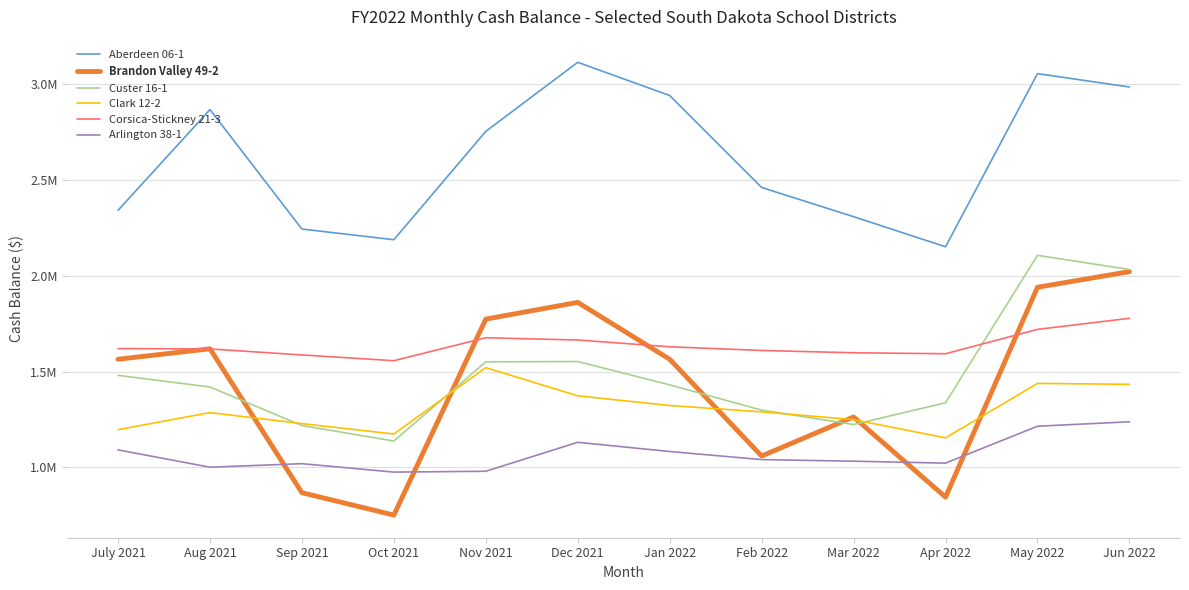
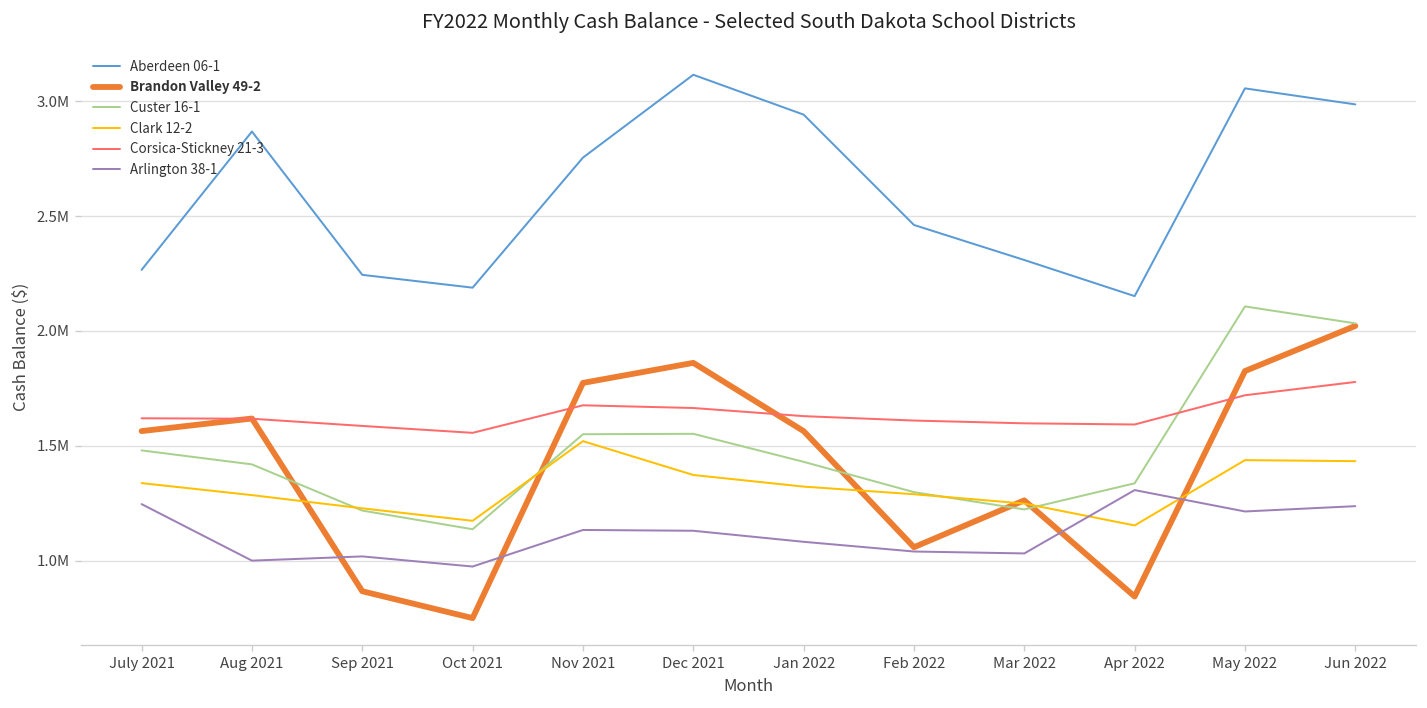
Aberdeen 06-1, July 2021: 2340000 -> 2270000
Clark 12-2, July 2021: 1200000 -> 1340000
Arlington 38-1, July 2021: 1090000 -> 1250000
Arlington 38-1, Nov 2021: 980000 -> 1130000
Arlington 38-1, Apr 2022: 1020000 -> 1310000
Brandon Valley 49-2, May 2022: 1940000 -> 1830000
